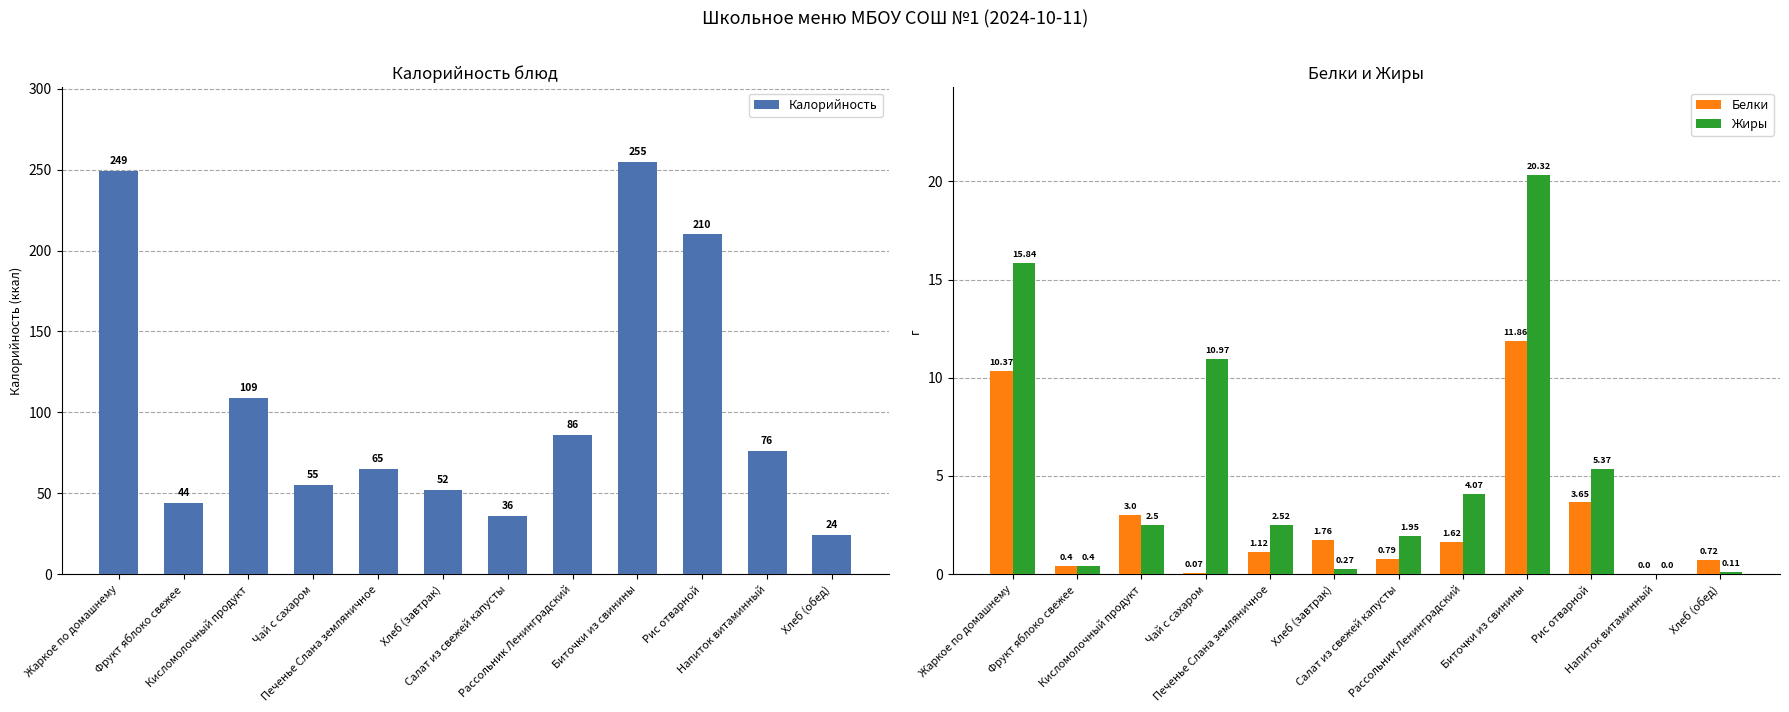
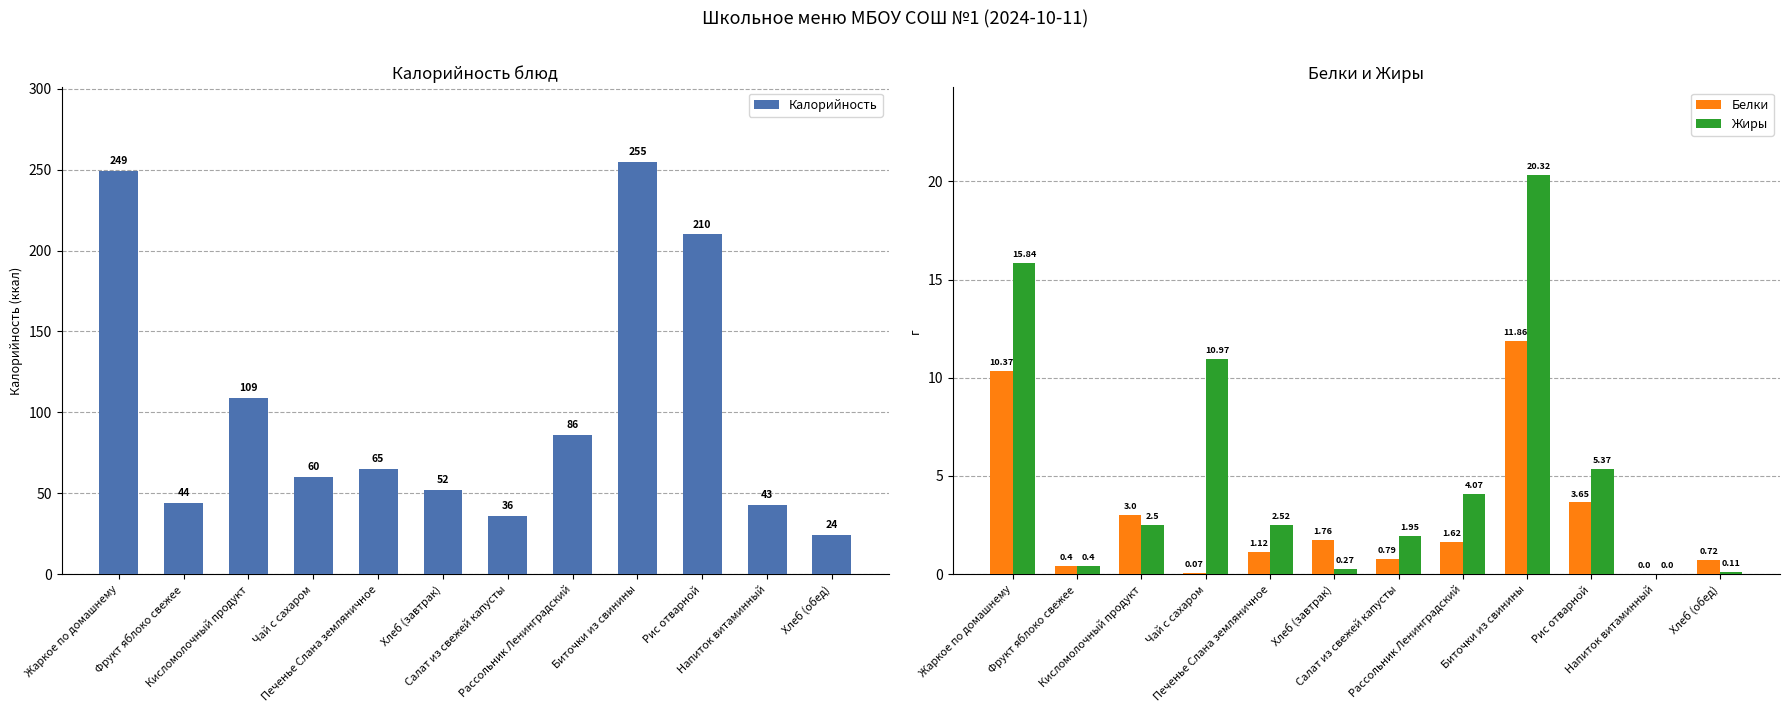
Калорийность блюд, Чай с сахаром: 55 -> 60
Калорийность блюд, Напиток витаминный: 76 -> 43
